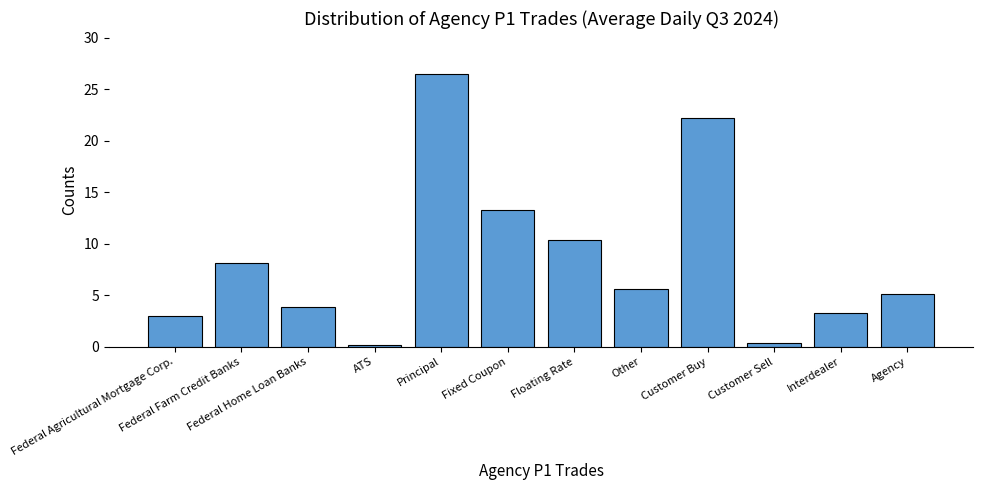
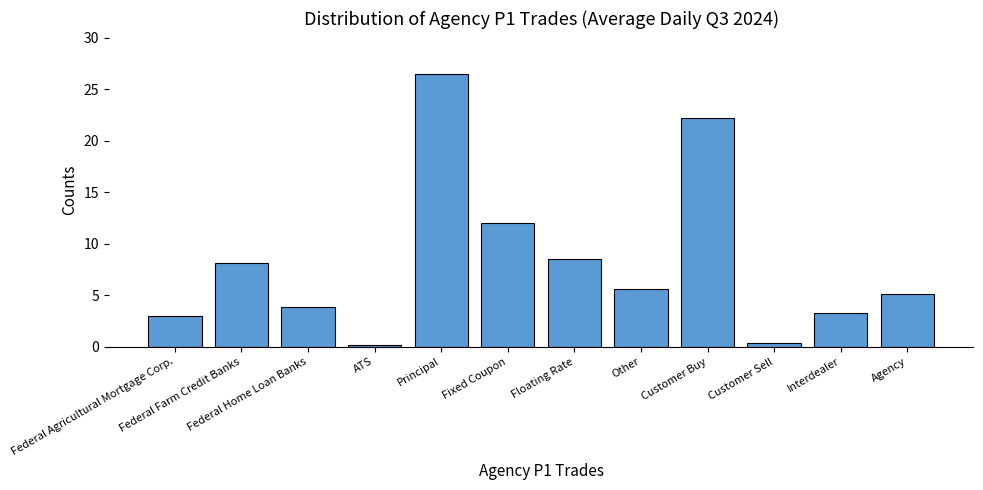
Fixed Coupon: 13.3 -> 12.0
Floating Rate: 10.3 -> 8.5
